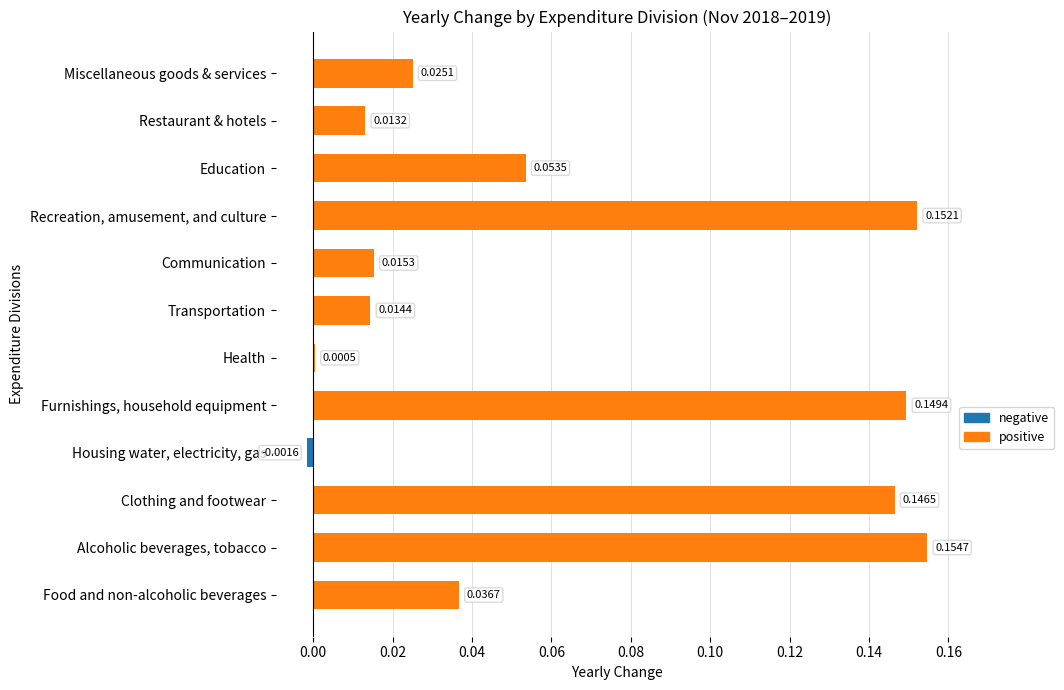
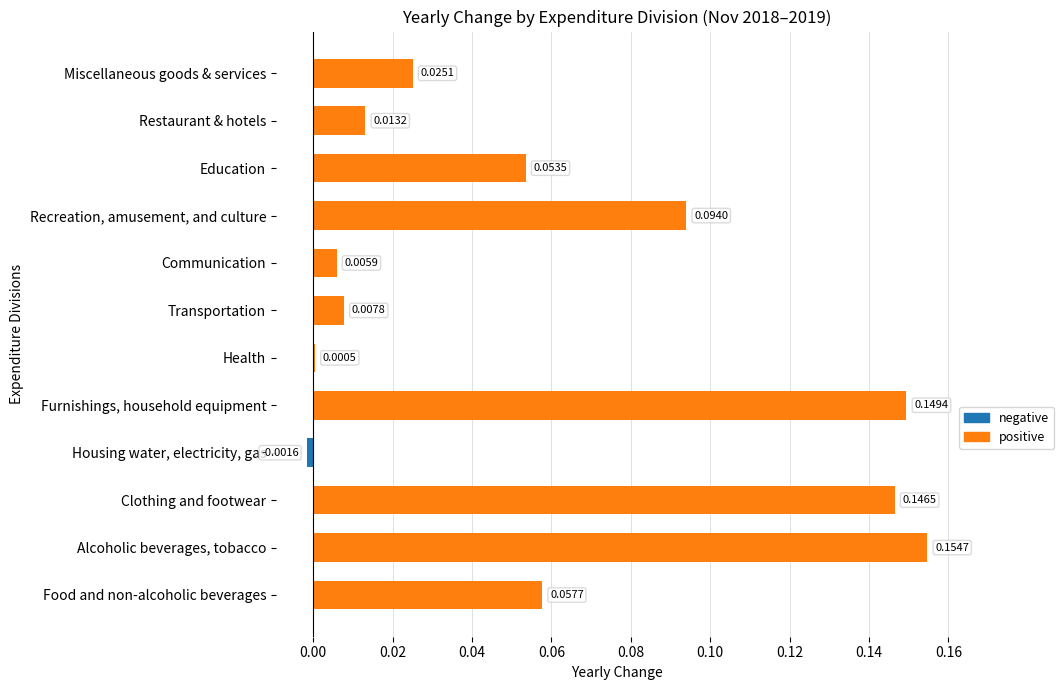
positive, Recreation, amusement, and culture: 0.1521 -> 0.0940
positive, Communication: 0.0153 -> 0.0059
positive, Transportation: 0.0144 -> 0.0078
positive, Food and non-alcoholic beverages: 0.0367 -> 0.0577
